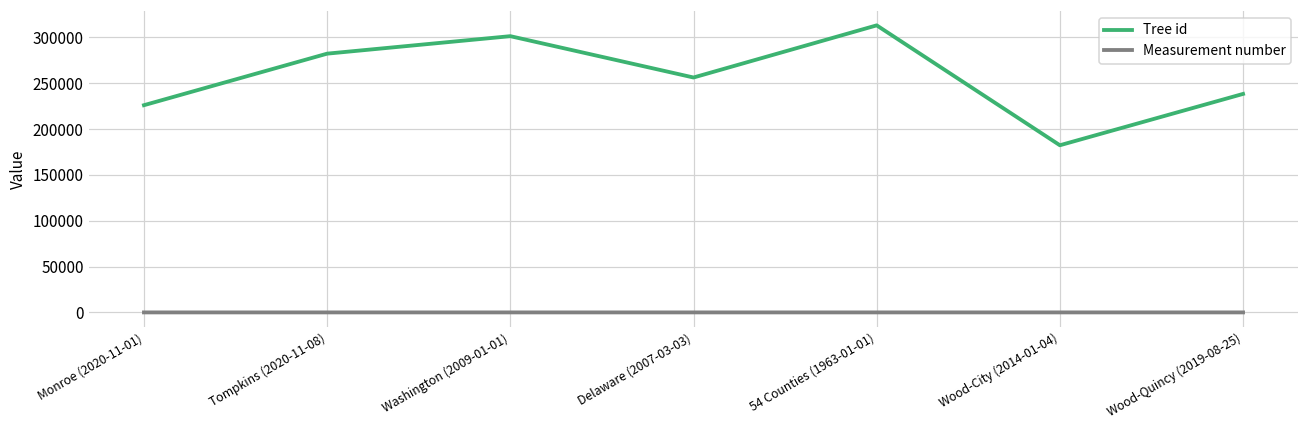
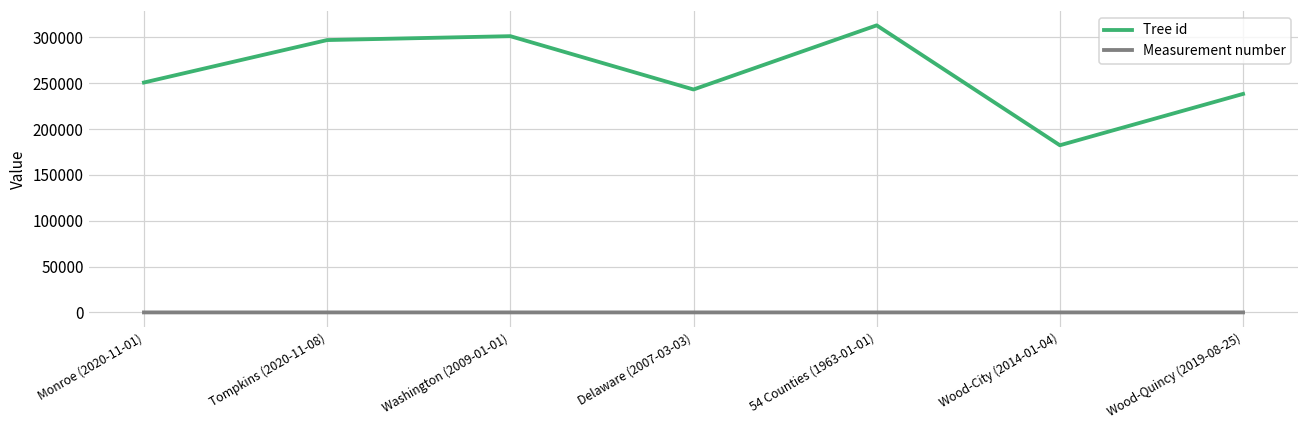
Tree id, Monroe (2020-11-01): 230000 -> 250000
Tree id, Tompkins (2020-11-08): 280000 -> 300000
Tree id, Delaware (2007-03-03): 260000 -> 240000
